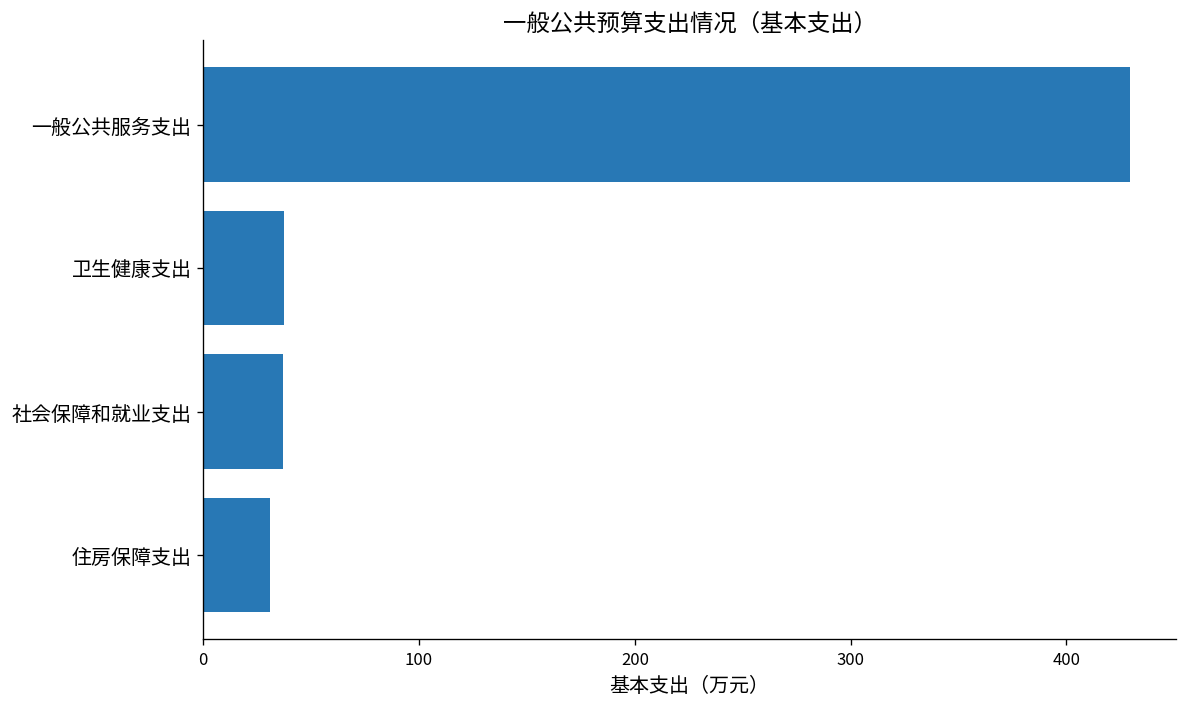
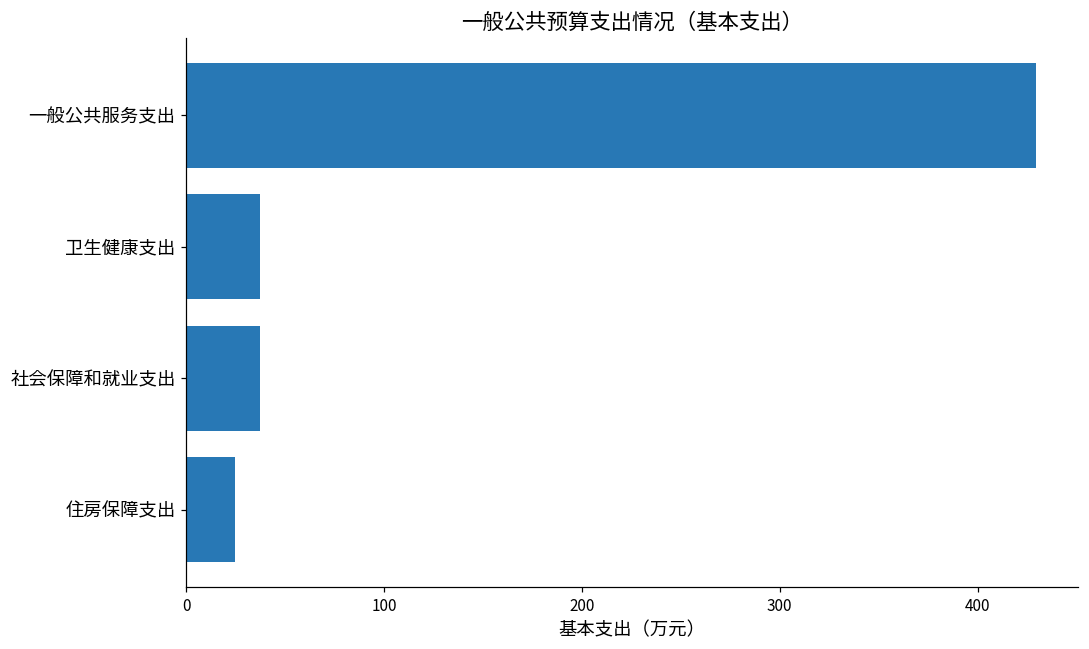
住房保障支出: 31 -> 25
